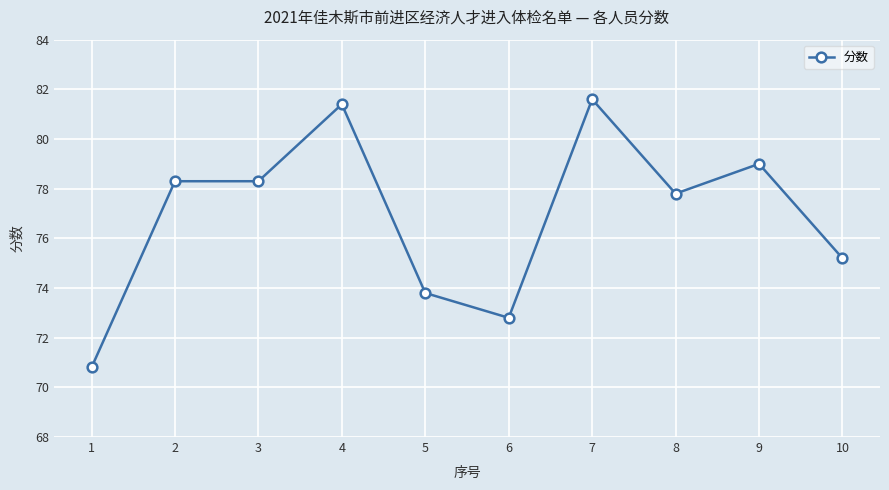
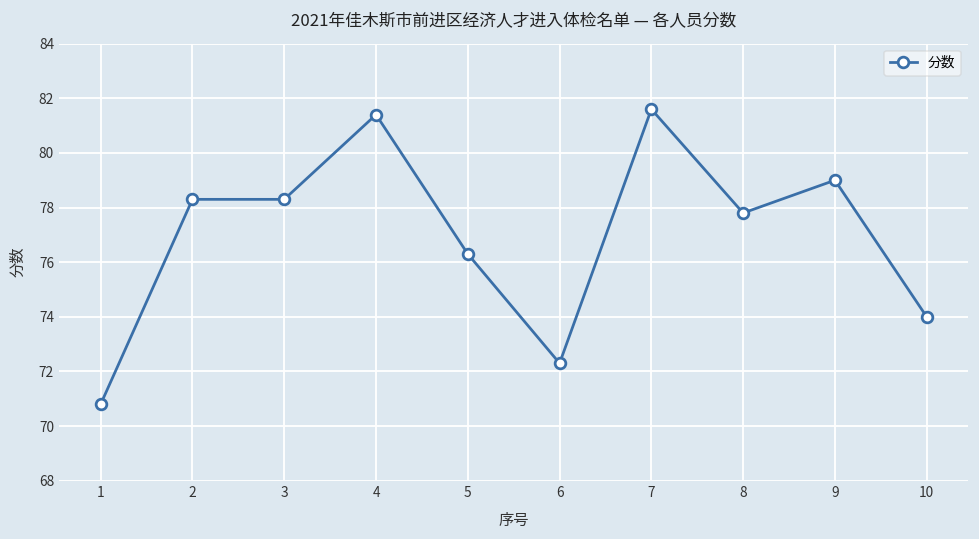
5: 73.8 -> 76.3
6: 72.8 -> 72.3
10: 75.2 -> 74.0
